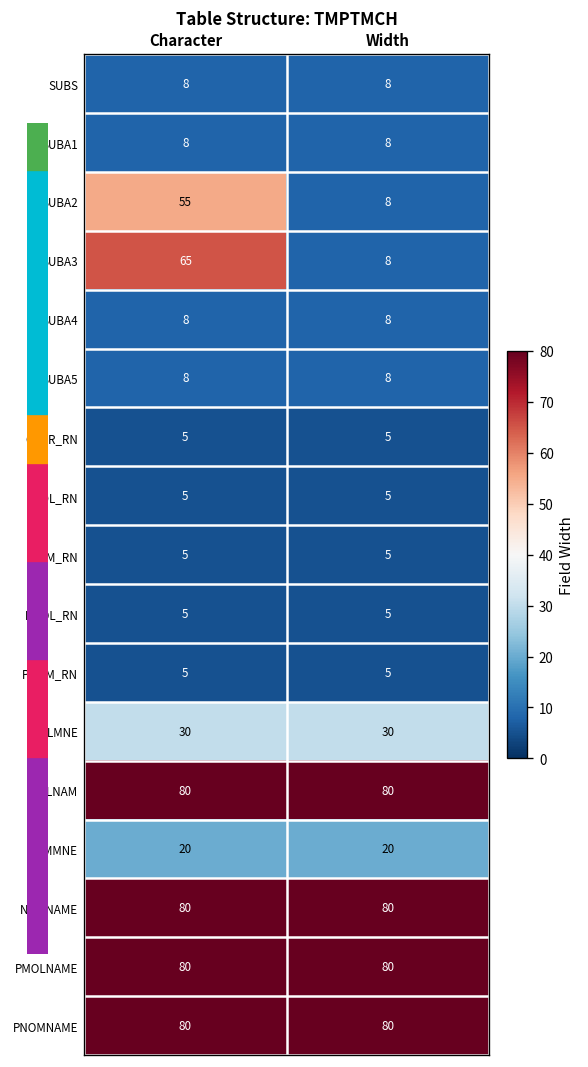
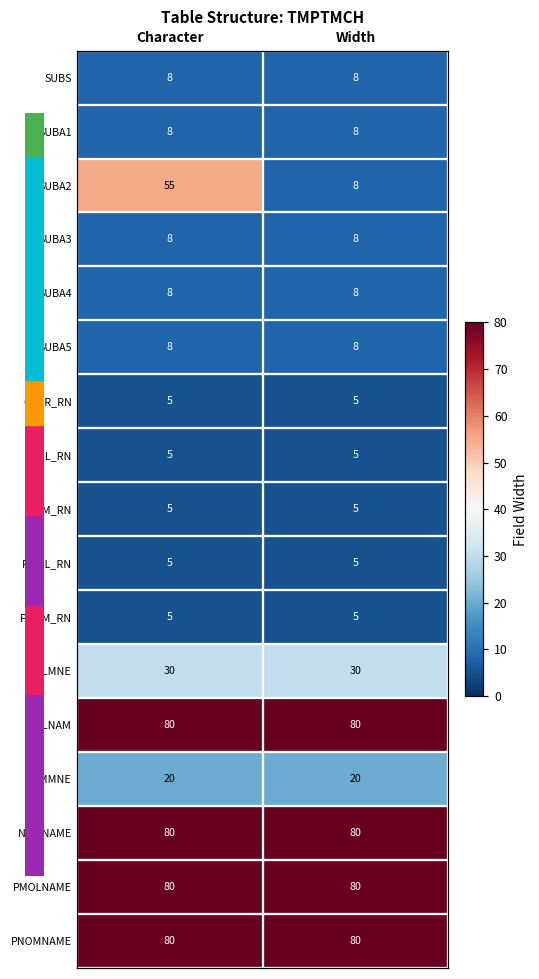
SUBA3, Character: 65 -> 8
